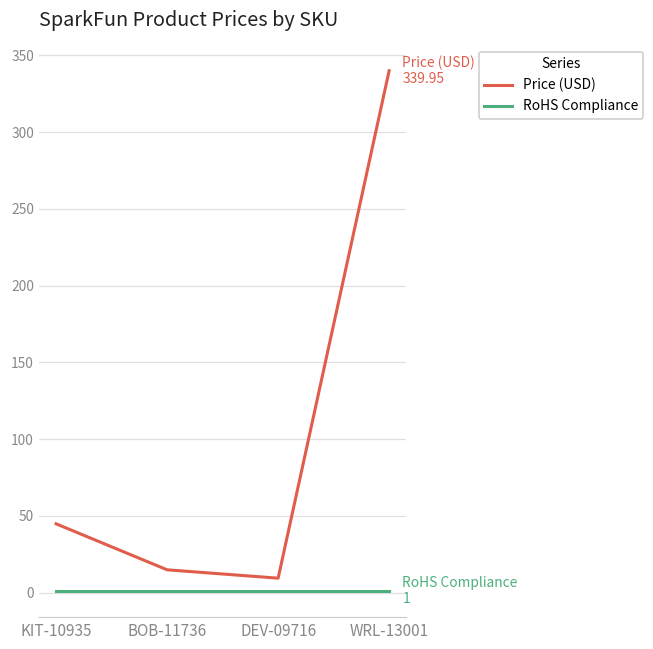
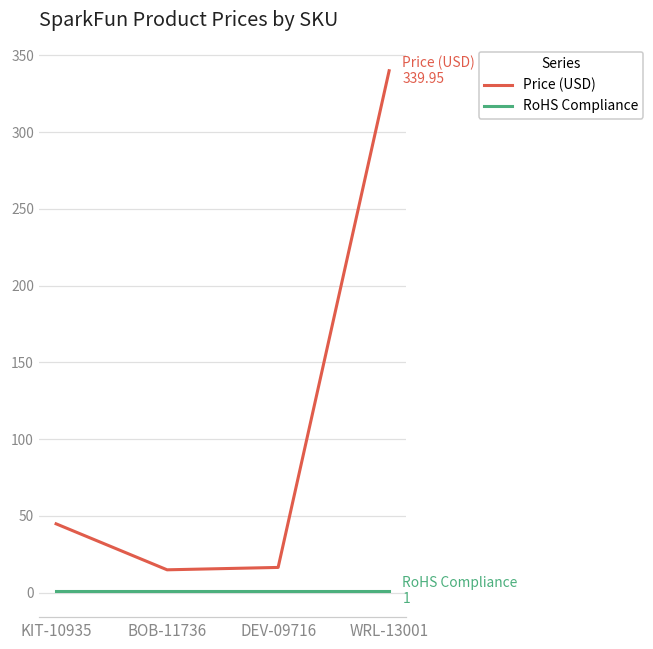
Price (USD), DEV-09716: 10 -> 17
